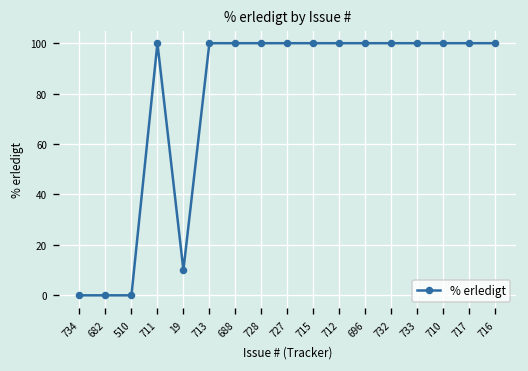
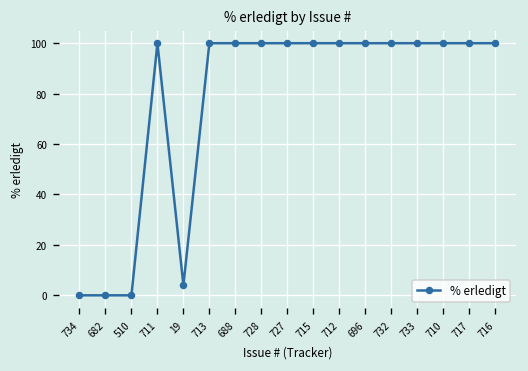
19: 10 -> 4
